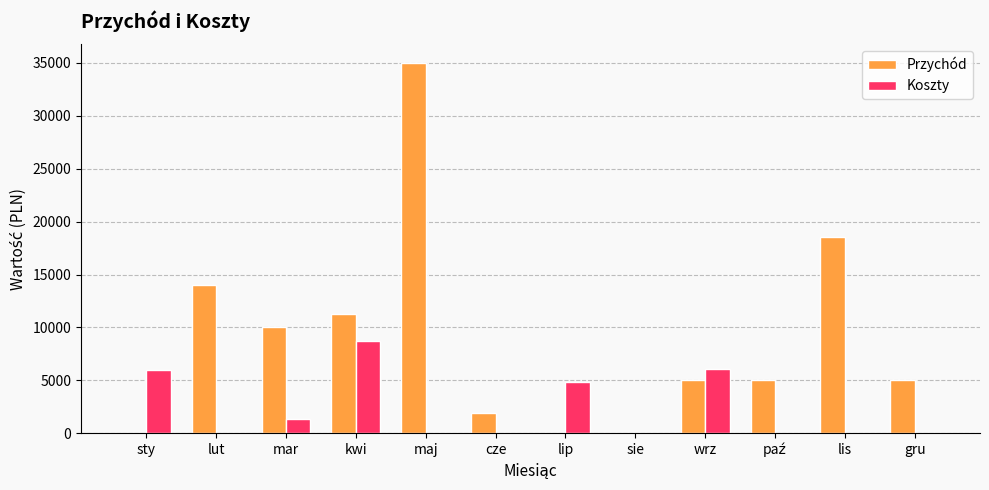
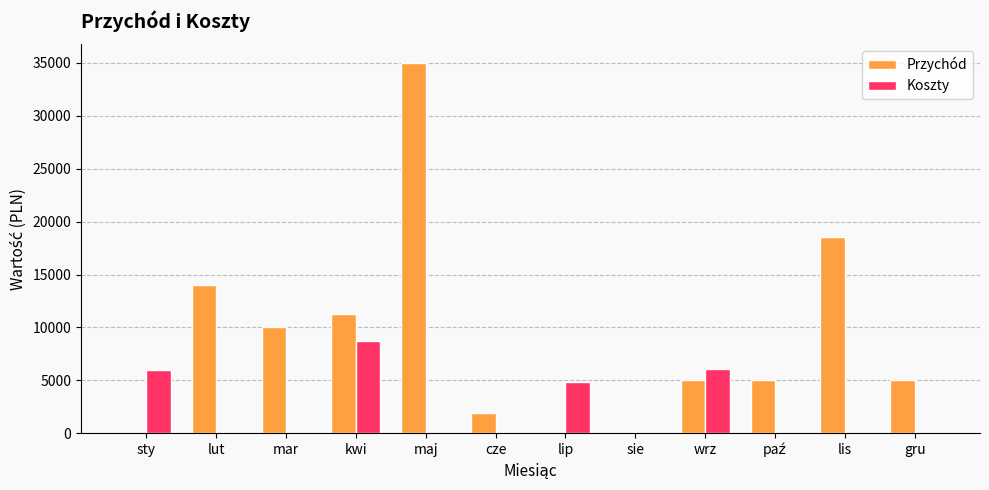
Koszty, mar: 1400 -> 0
